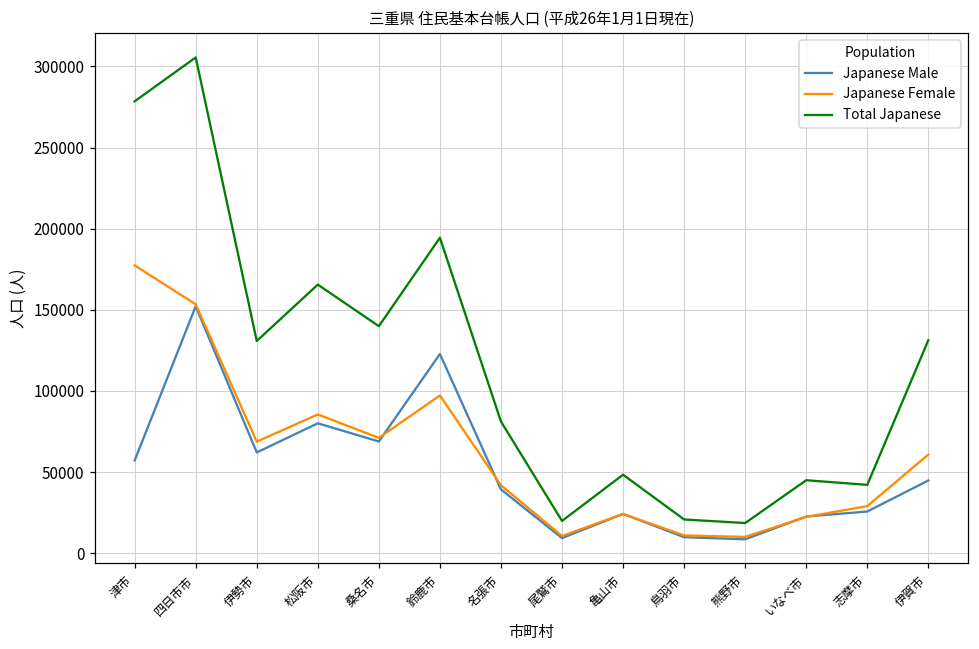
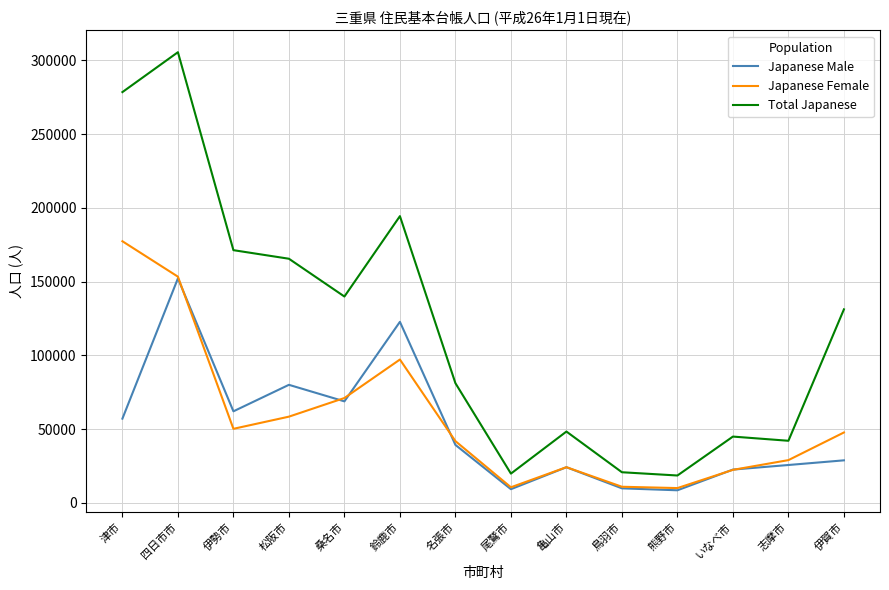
Japanese Female, 伊勢市: 69000 -> 50000
Total Japanese, 伊勢市: 131000 -> 171000
Japanese Female, 松阪市: 85000 -> 58000
Japanese Male, 伊賀市: 45000 -> 29000
Japanese Female, 伊賀市: 61000 -> 48000
